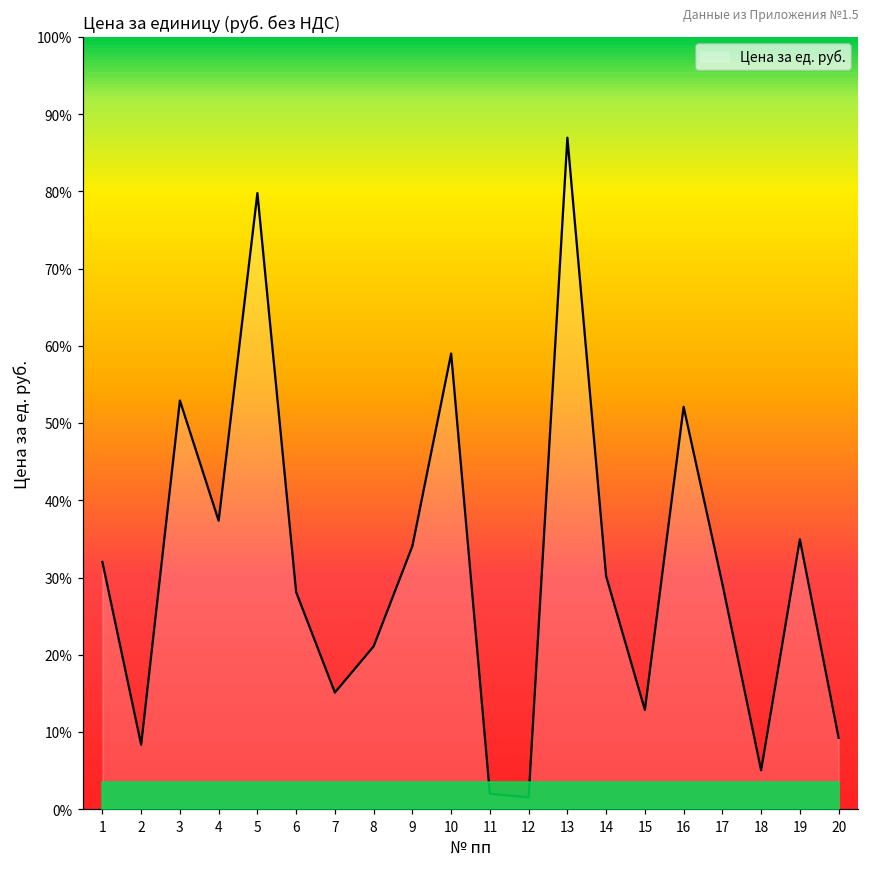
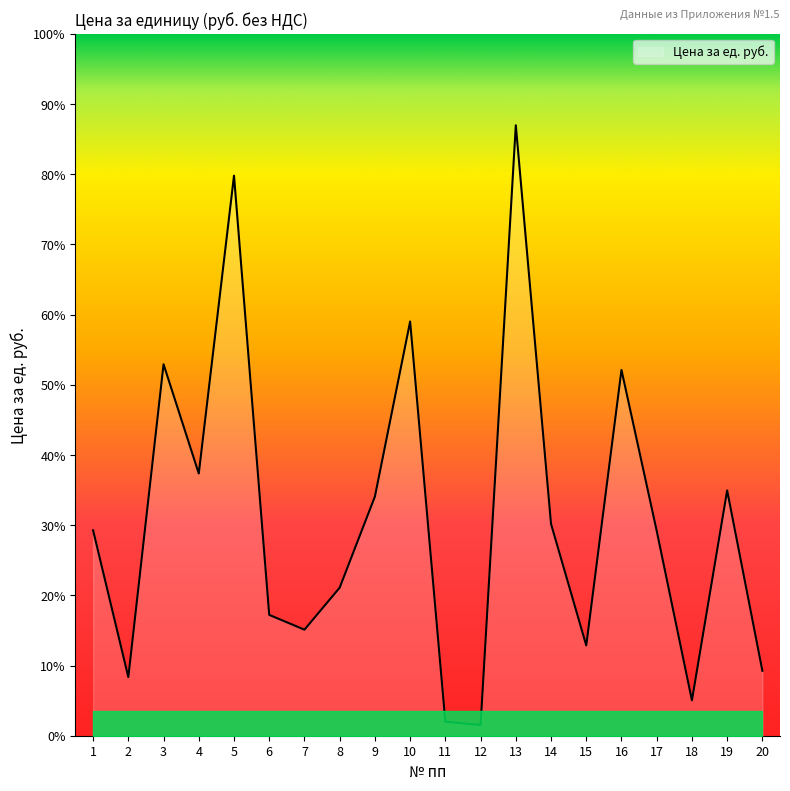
Цена за ед. руб., 1: 32% -> 29%
Цена за ед. руб., 6: 28% -> 17%
